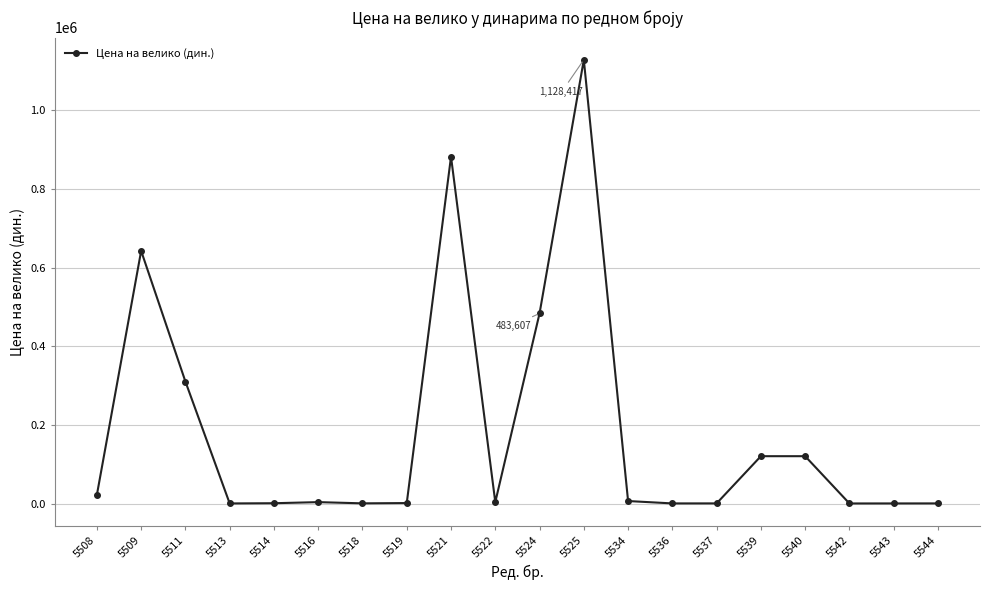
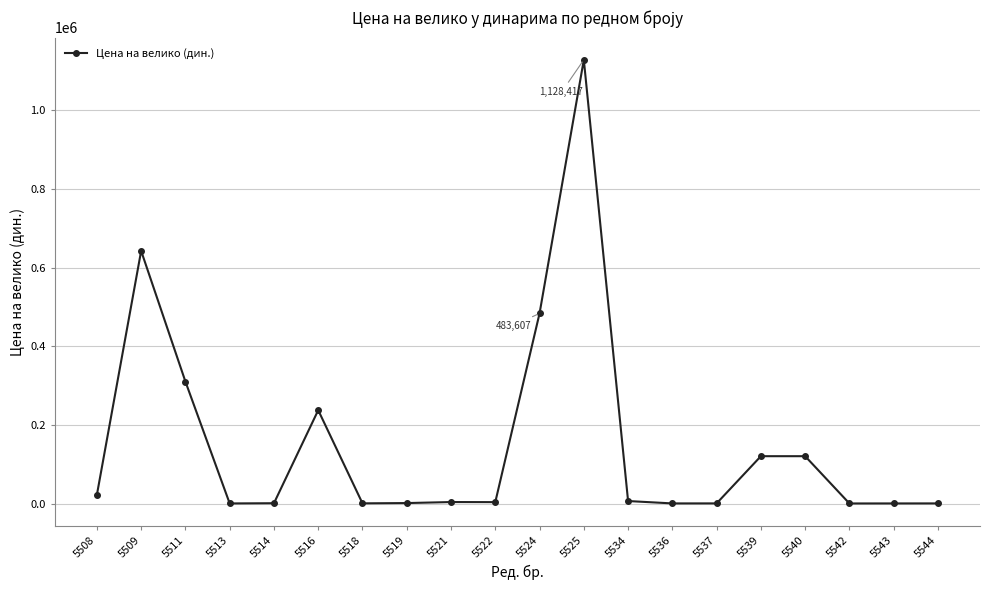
5516: 0 -> 240000
5521: 880000 -> 0
